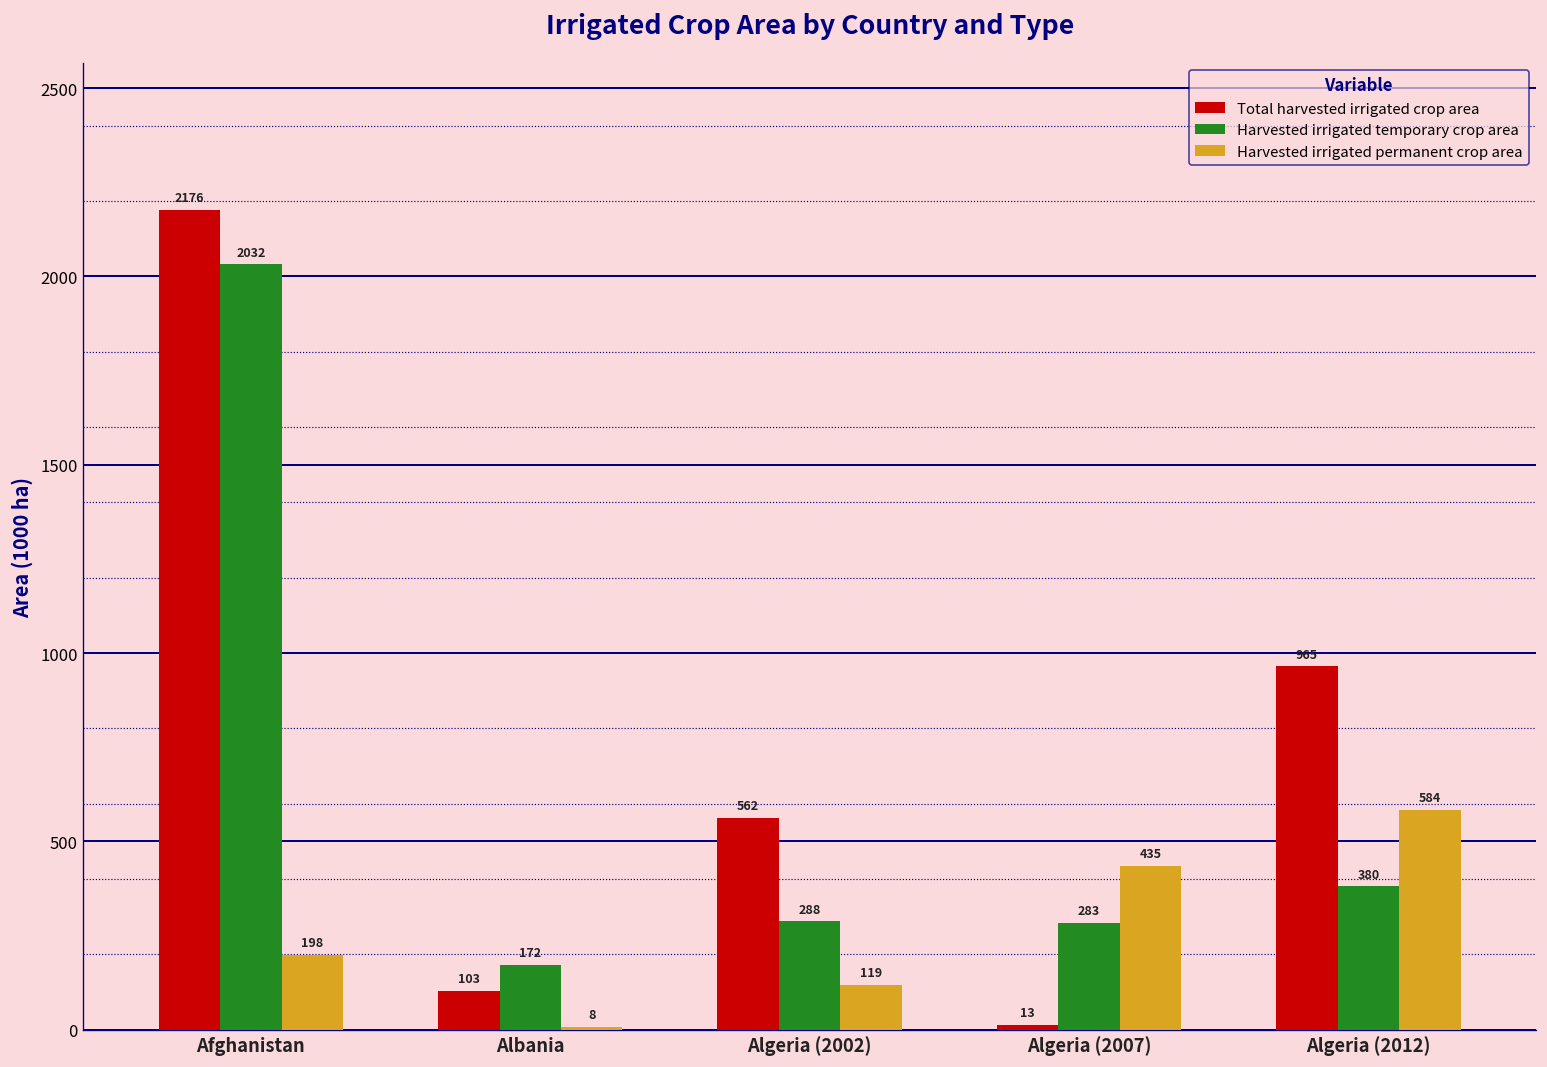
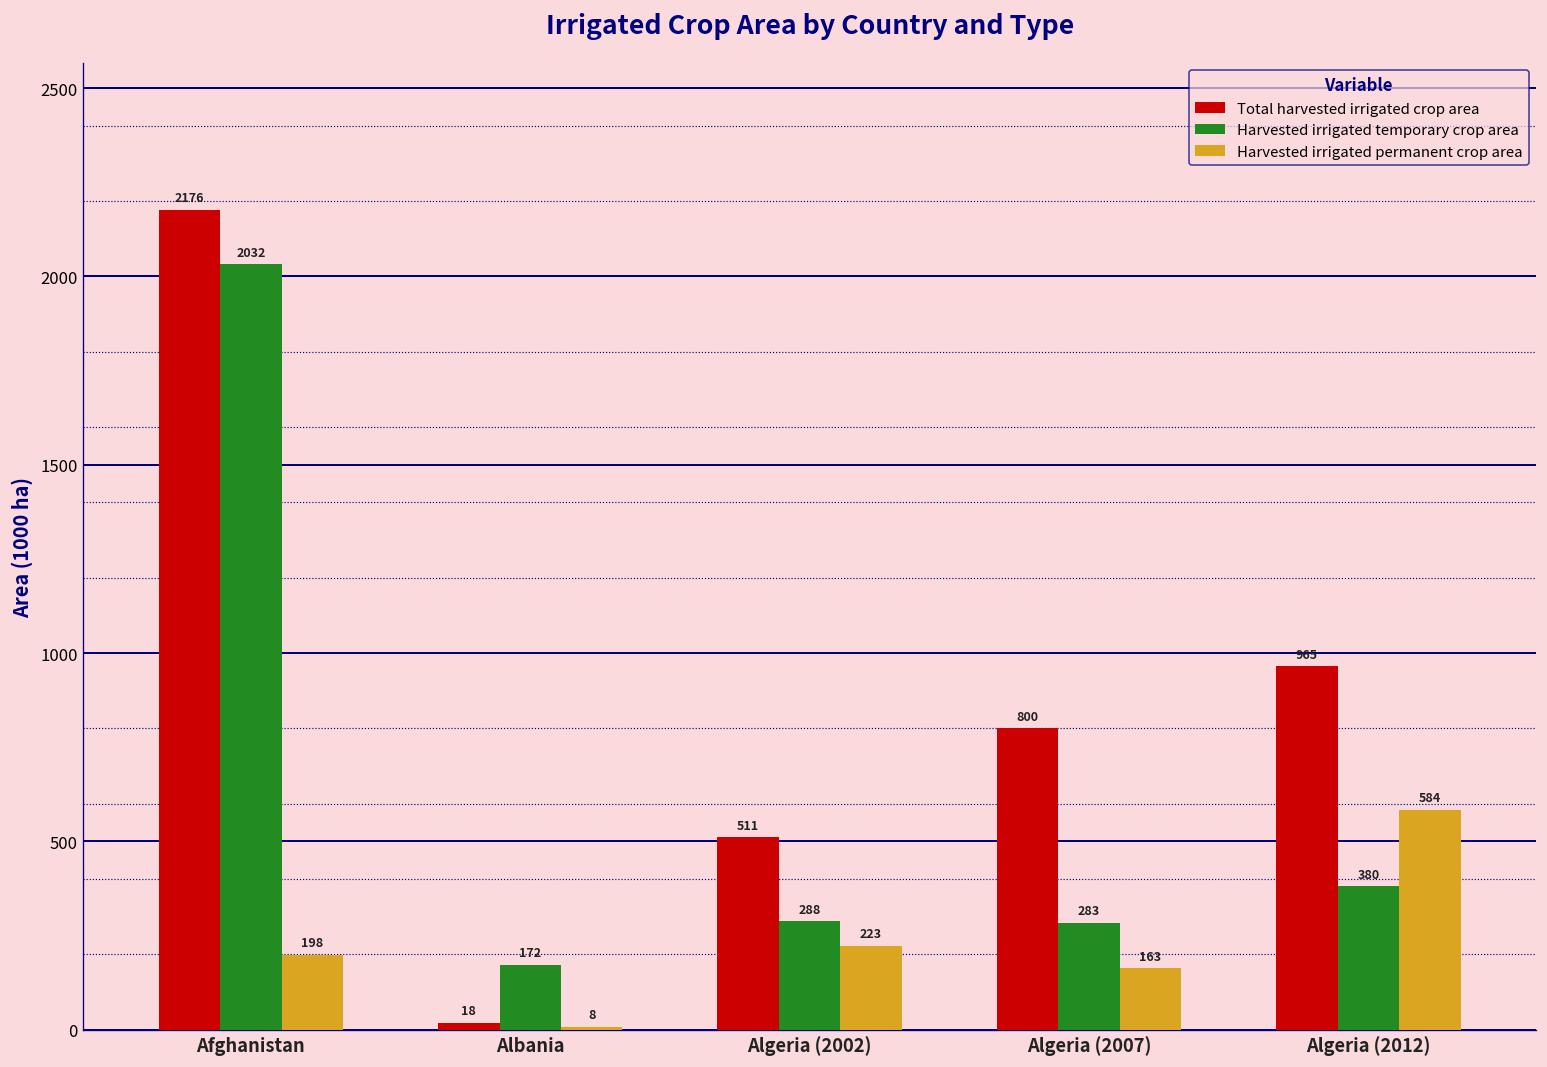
Total harvested irrigated crop area, Albania: 103 -> 18
Total harvested irrigated crop area, Algeria (2002): 562 -> 511
Harvested irrigated permanent crop area, Algeria (2002): 119 -> 223
Total harvested irrigated crop area, Algeria (2007): 13 -> 800
Harvested irrigated permanent crop area, Algeria (2007): 435 -> 163
